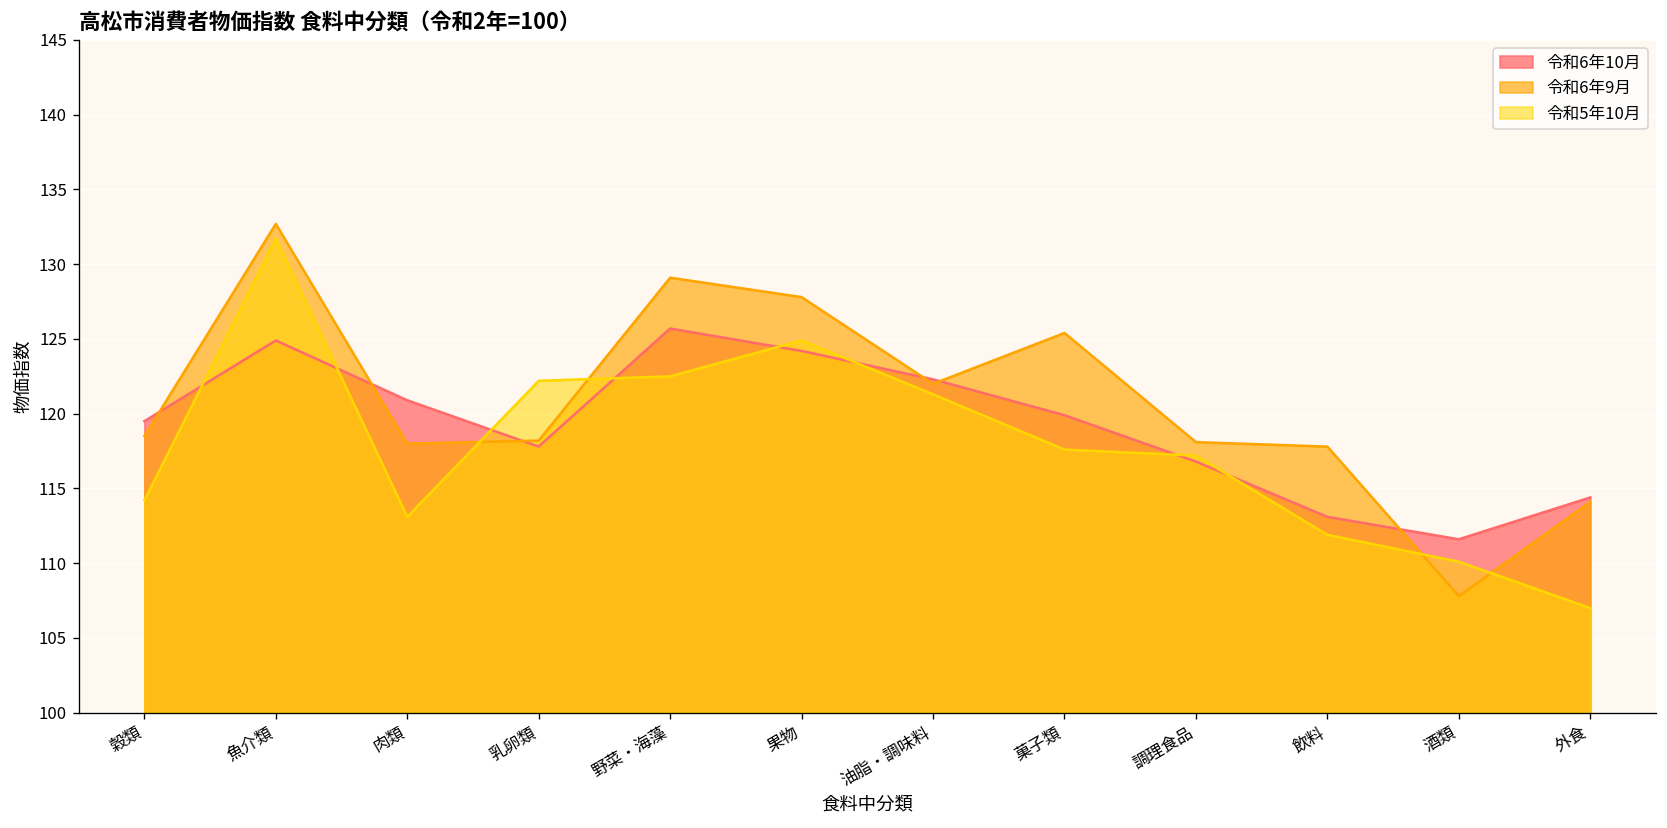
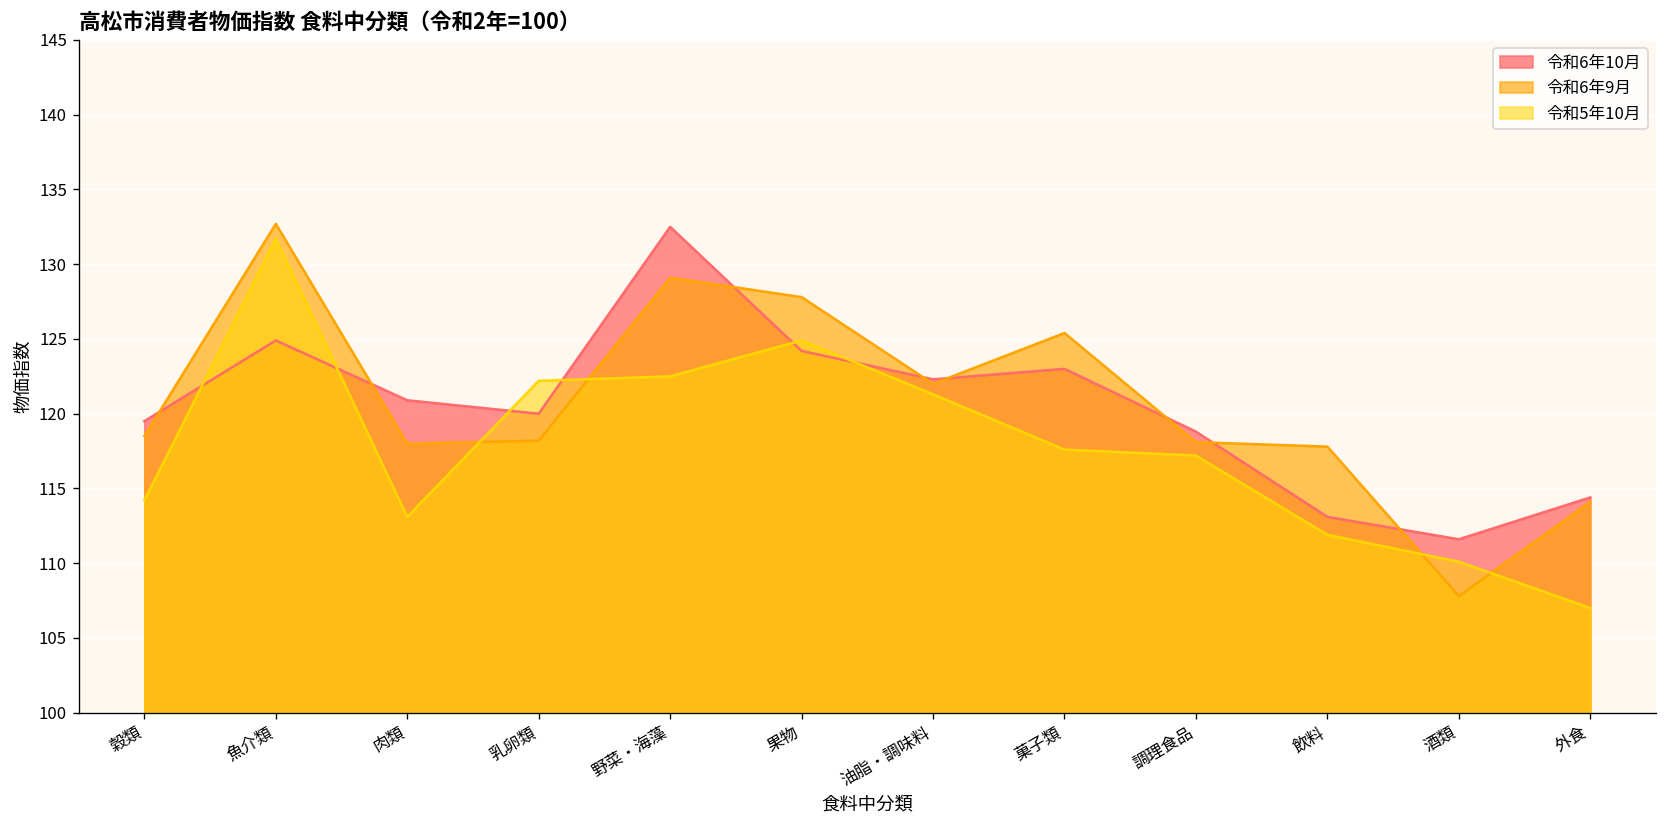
令和6年10月, 乳卵類: 117.8 -> 120.0
令和6年10月, 野菜・海藻: 125.7 -> 132.5
令和6年10月, 菓子類: 119.9 -> 123.0
令和6年10月, 調理食品: 116.8 -> 118.8
